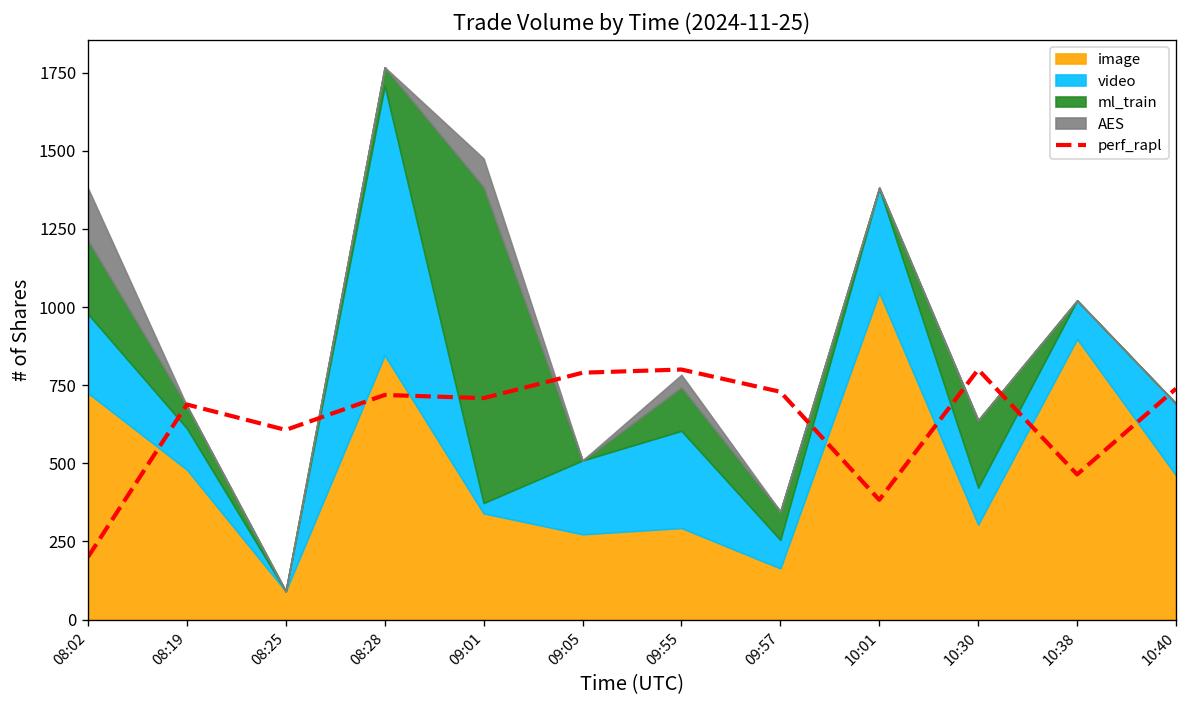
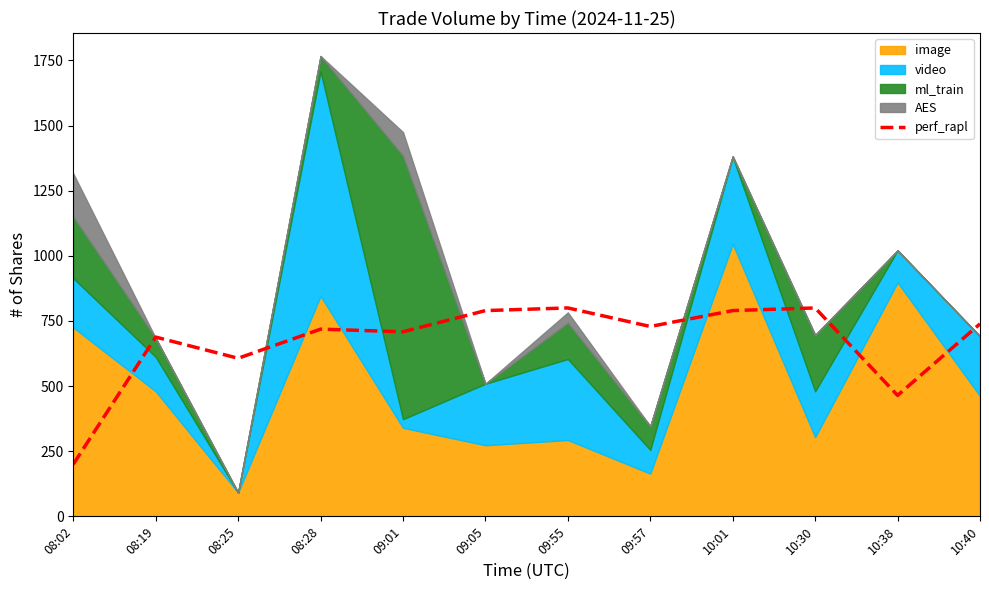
video, 08:02: 250 -> 190
perf_rapl, 10:01: 380 -> 790
video, 10:30: 120 -> 180
